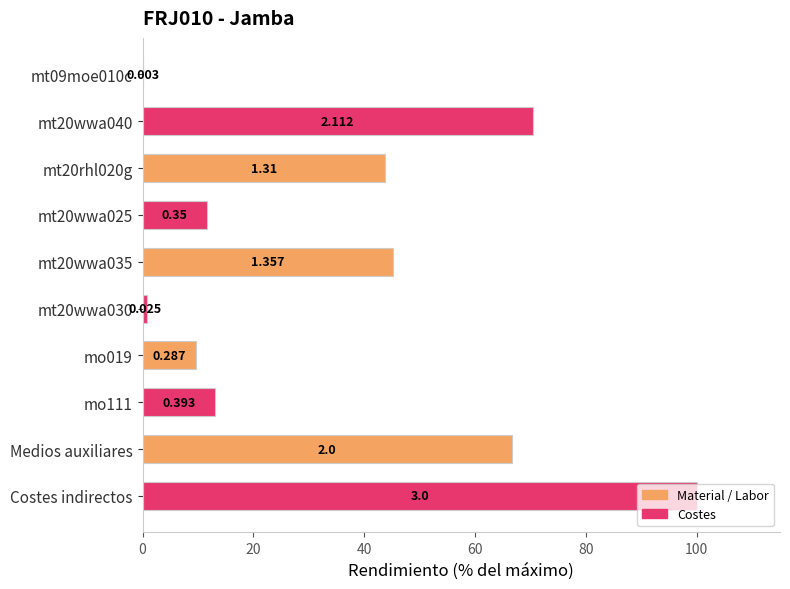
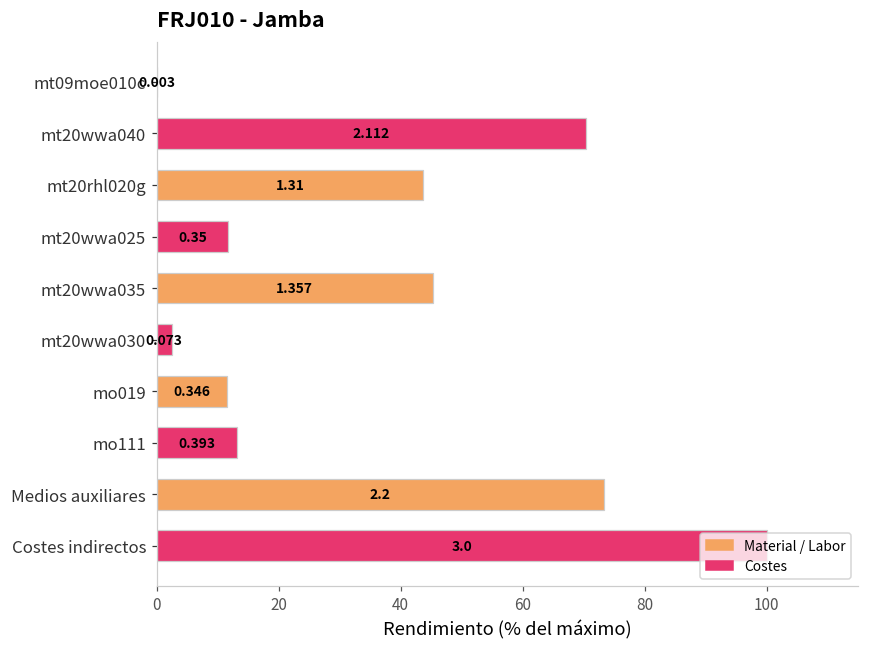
mt20wwa030: 0.025 -> 0.073
mo019: 0.287 -> 0.346
Medios auxiliares: 2.0 -> 2.2
